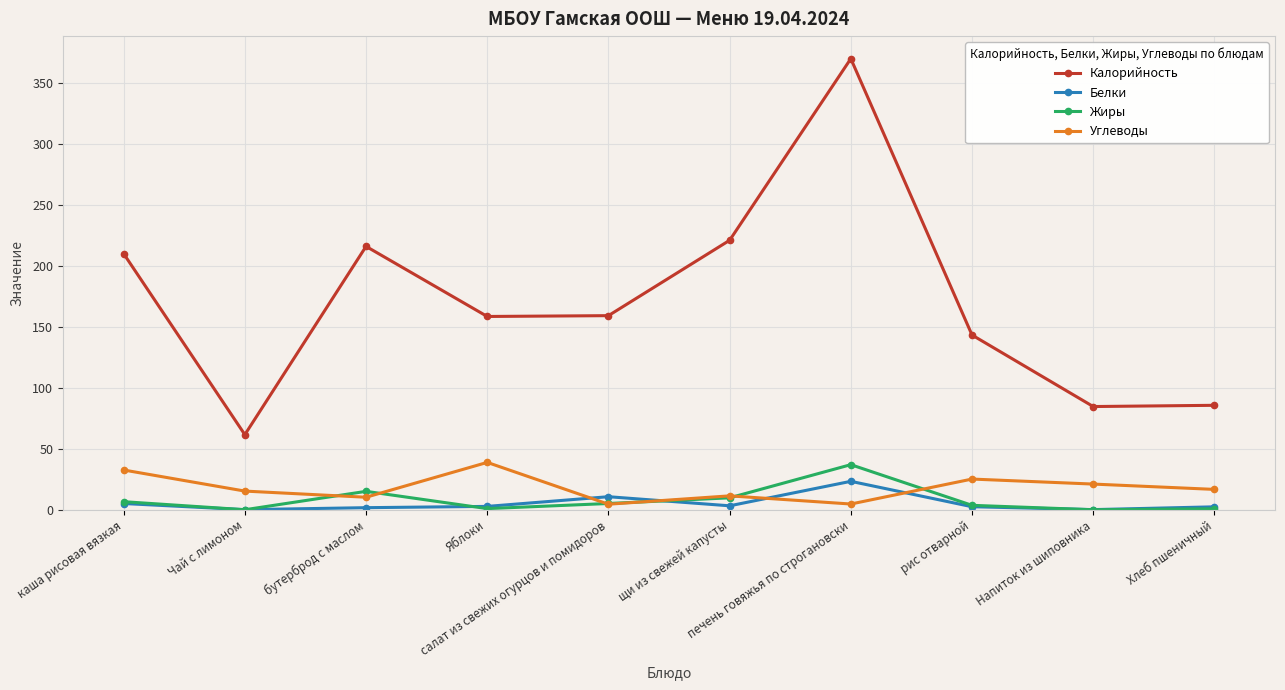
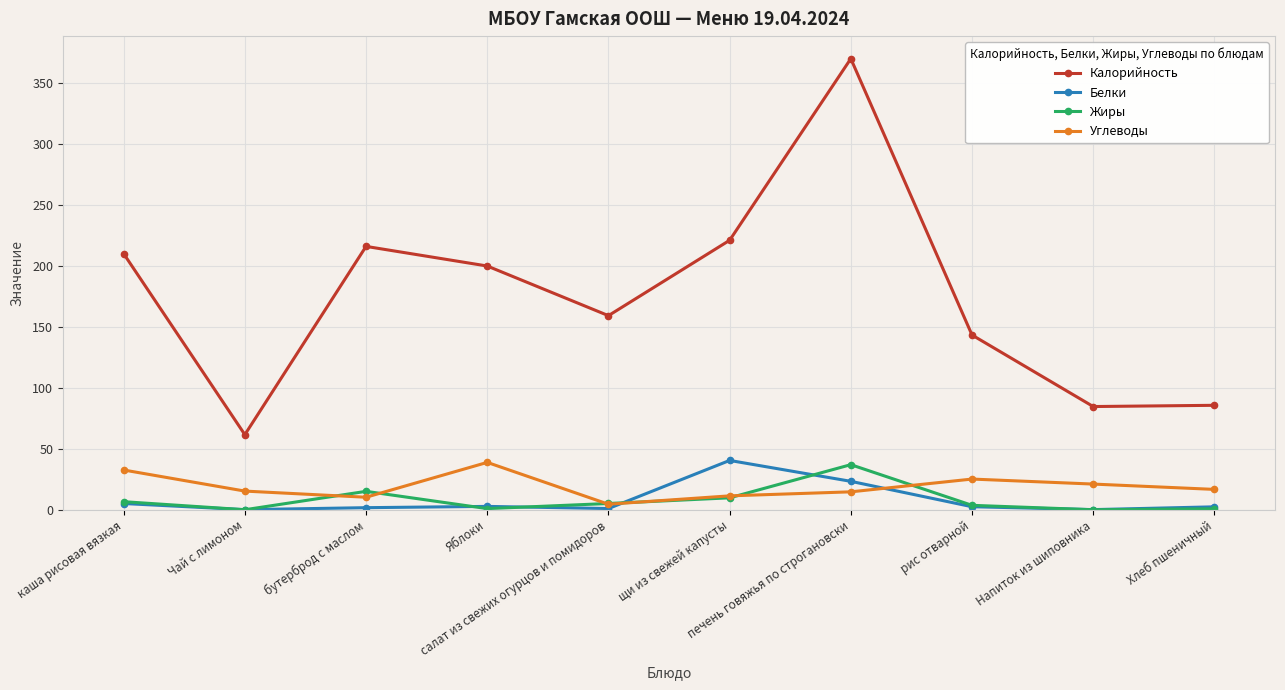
Калорийность, Яблоки: 159 -> 200
Белки, салат из свежих огурцов и помидоров: 11 -> 1
Белки, щи из свежей капусты: 3 -> 40
Углеводы, печень говяжья по строгановски: 5 -> 15
